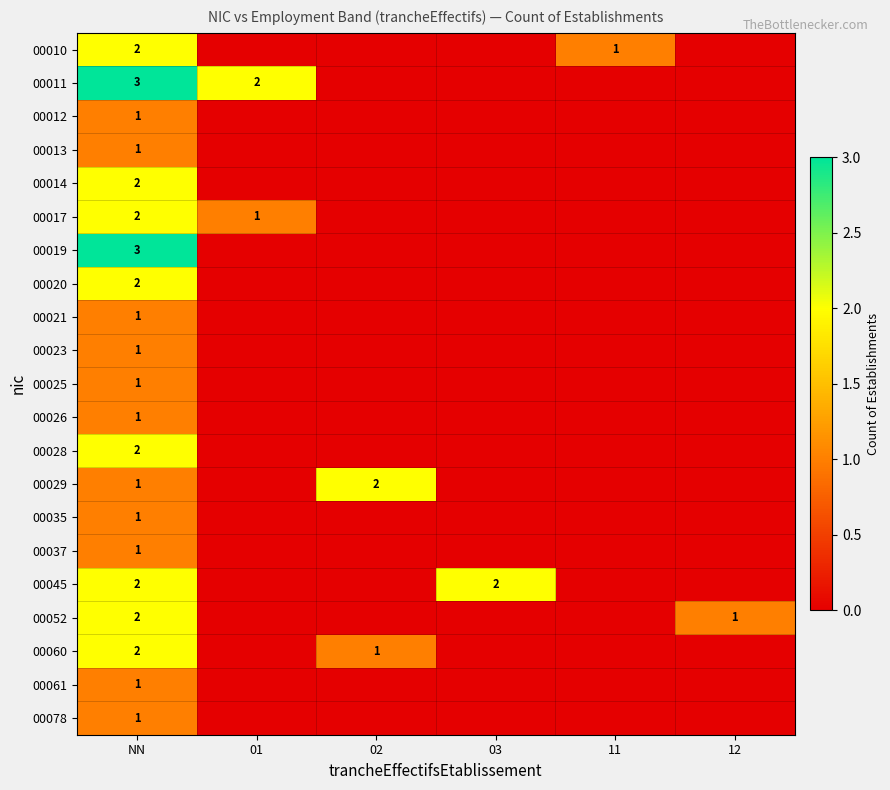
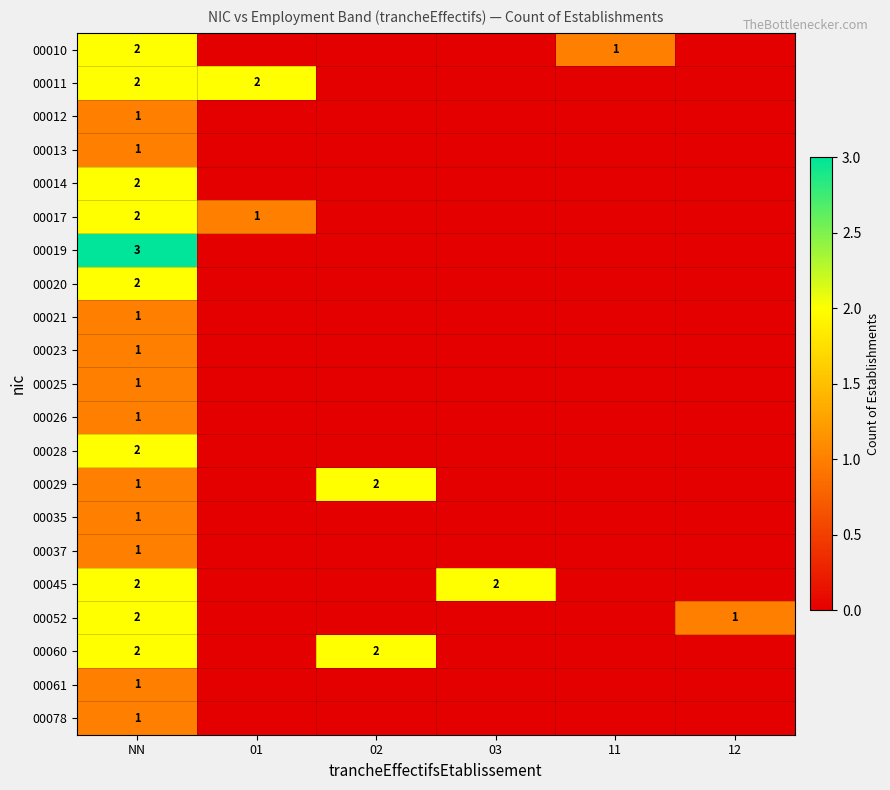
00011, NN: 3 -> 2
00060, 02: 1 -> 2
